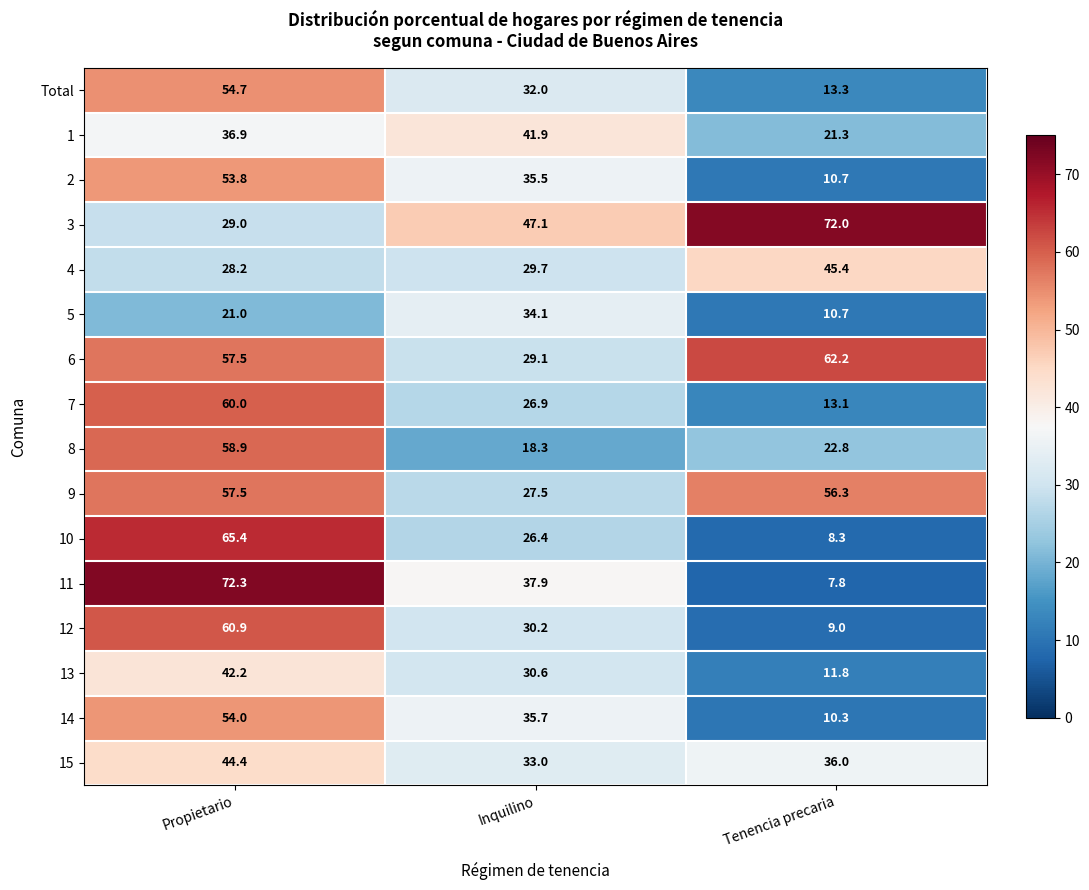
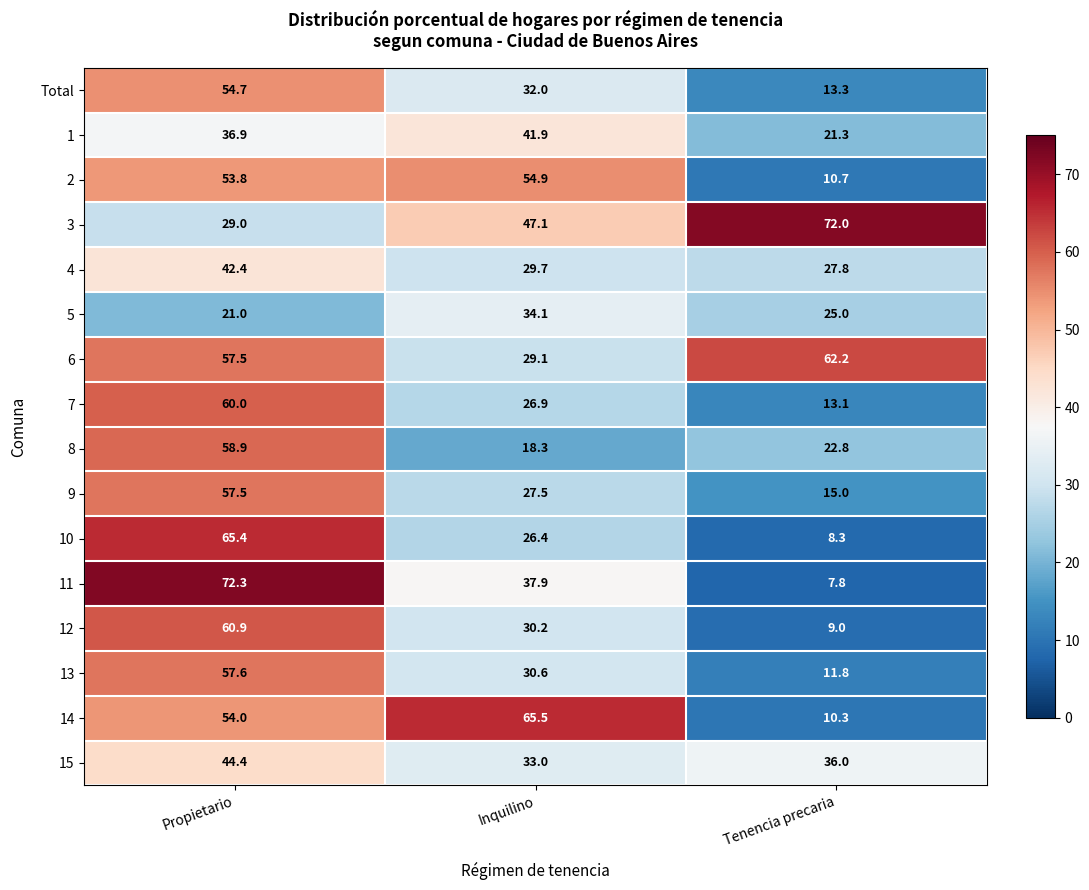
2, Inquilino: 35.5 -> 54.9
4, Propietario: 28.2 -> 42.4
4, Tenencia precaria: 45.4 -> 27.8
5, Tenencia precaria: 10.7 -> 25.0
9, Tenencia precaria: 56.3 -> 15.0
13, Propietario: 42.2 -> 57.6
14, Inquilino: 35.7 -> 65.5
